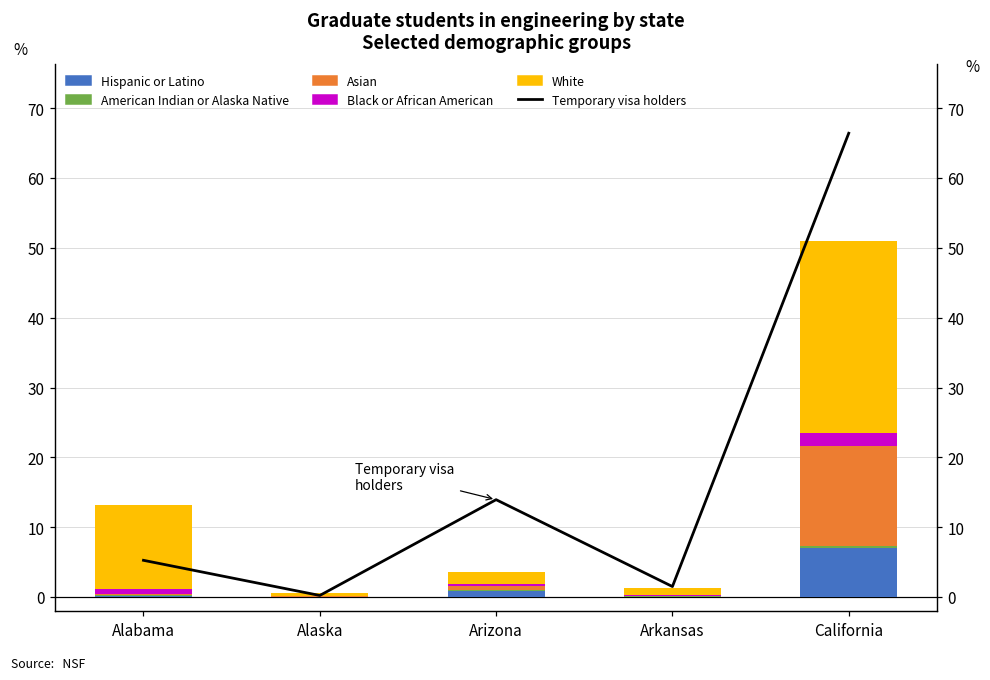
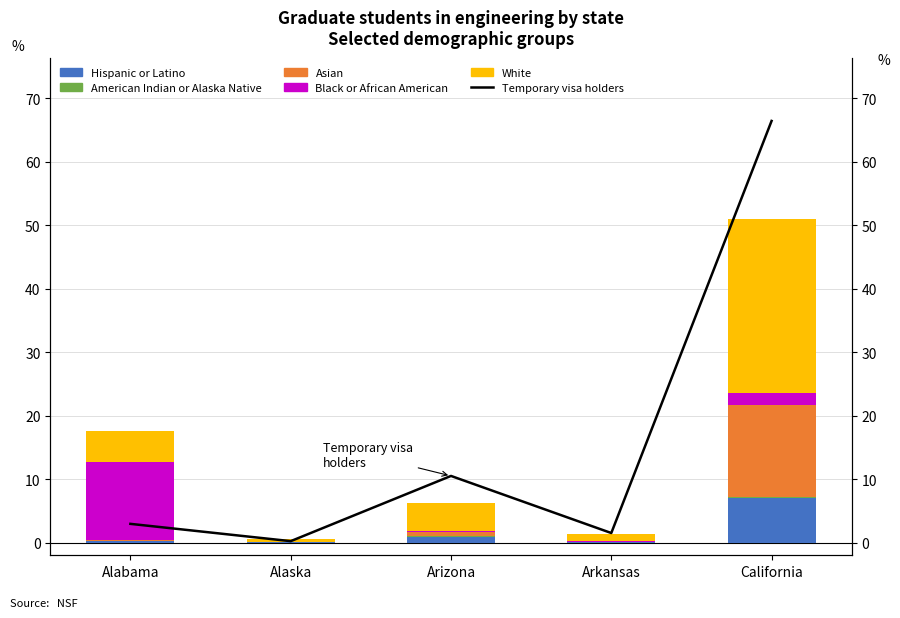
Black or African American, Alabama: 1 -> 12
White, Alabama: 12 -> 5
White, Arizona: 2 -> 4
Temporary visa holders, Alabama: 5 -> 3
Temporary visa holders, Arizona: 14 -> 11
